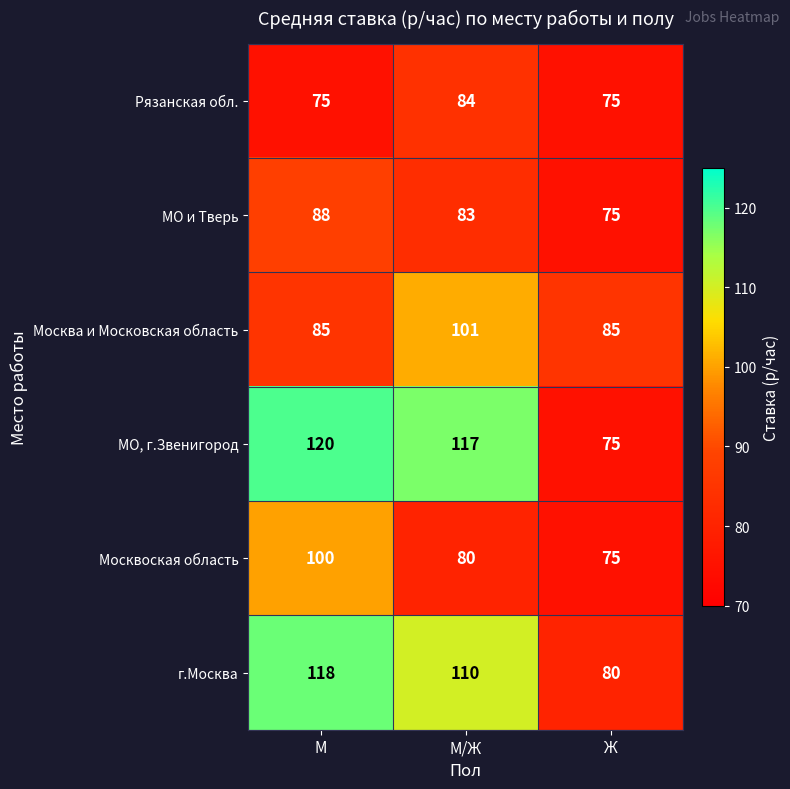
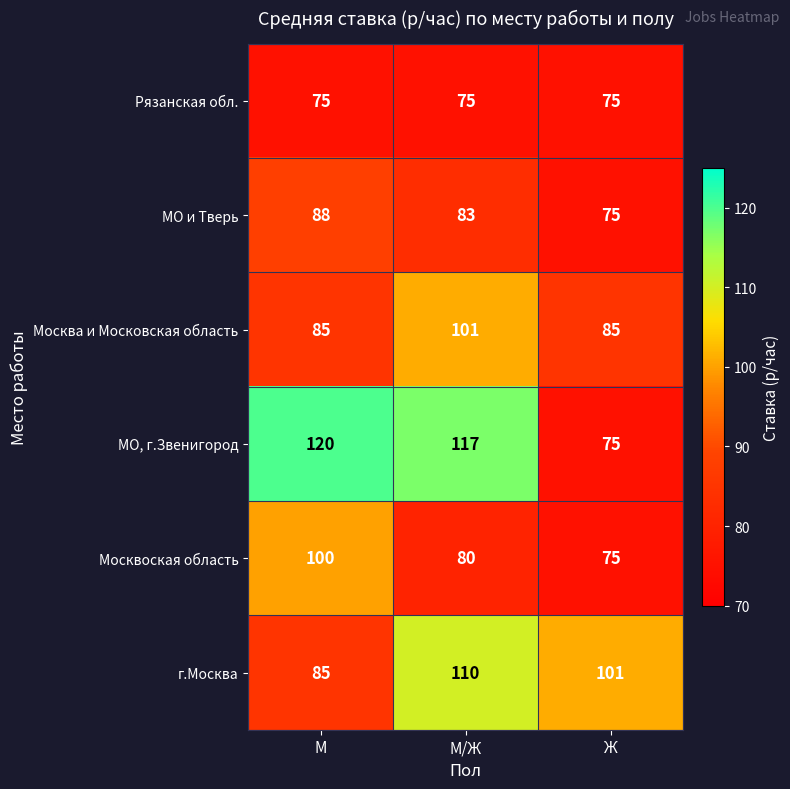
Рязанская обл., М/Ж: 84 -> 75
г.Москва, М: 118 -> 85
г.Москва, Ж: 80 -> 101
